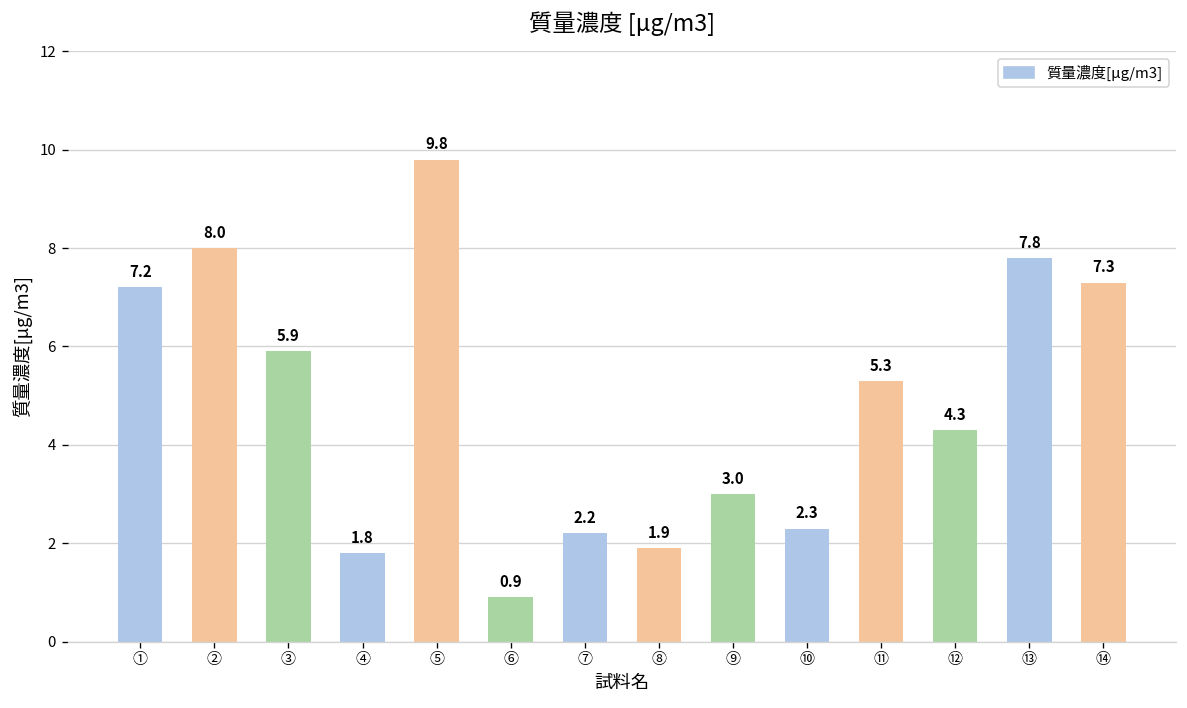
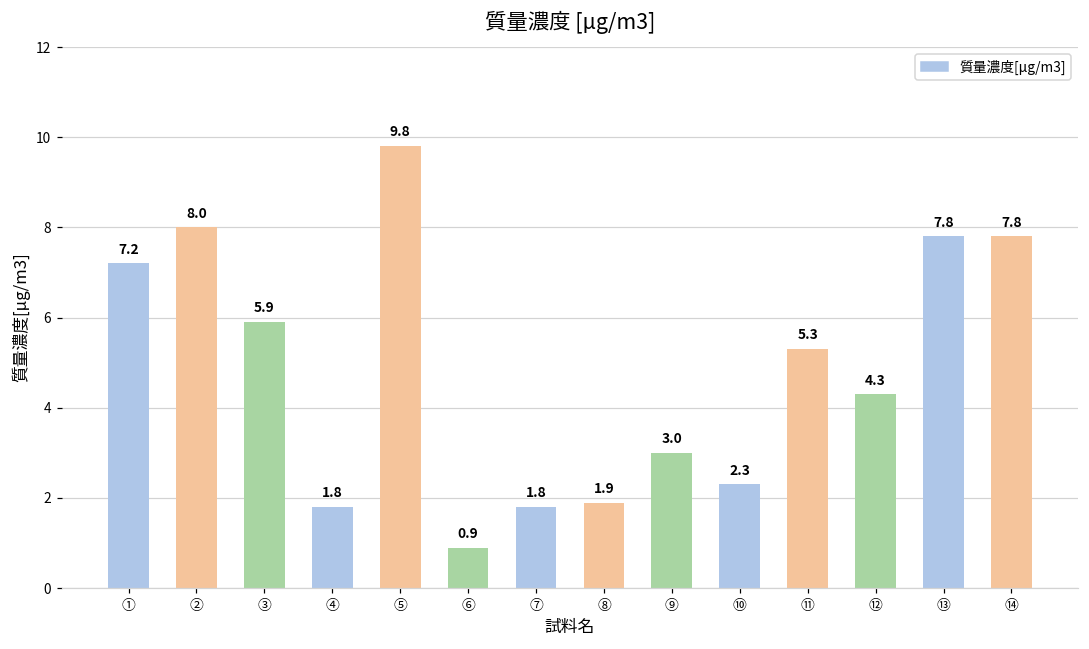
⑦: 2.2 -> 1.8
⑭: 7.3 -> 7.8
